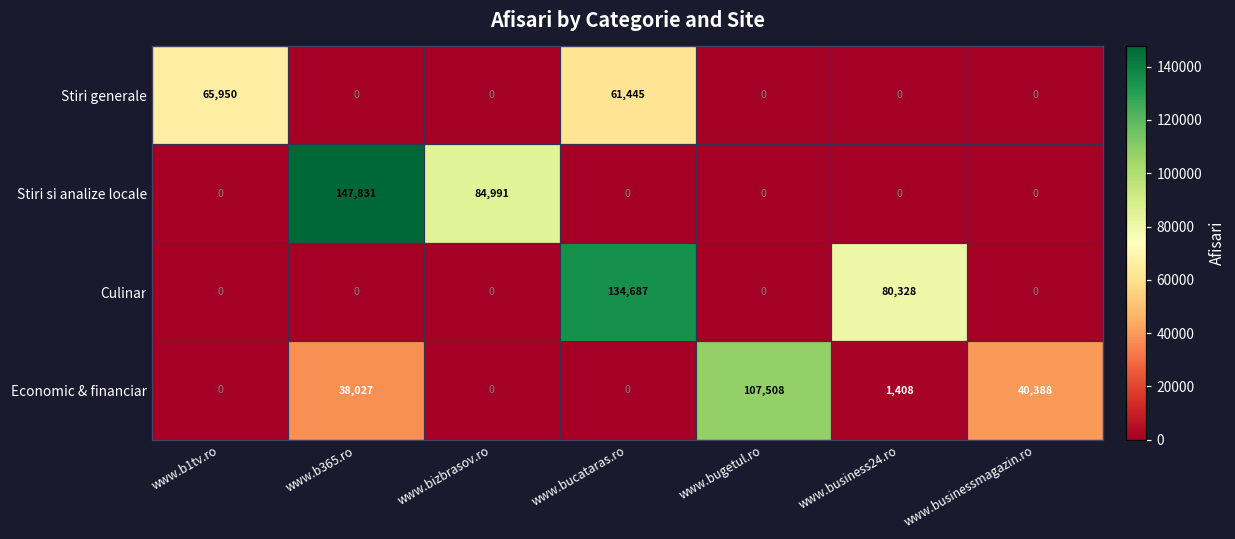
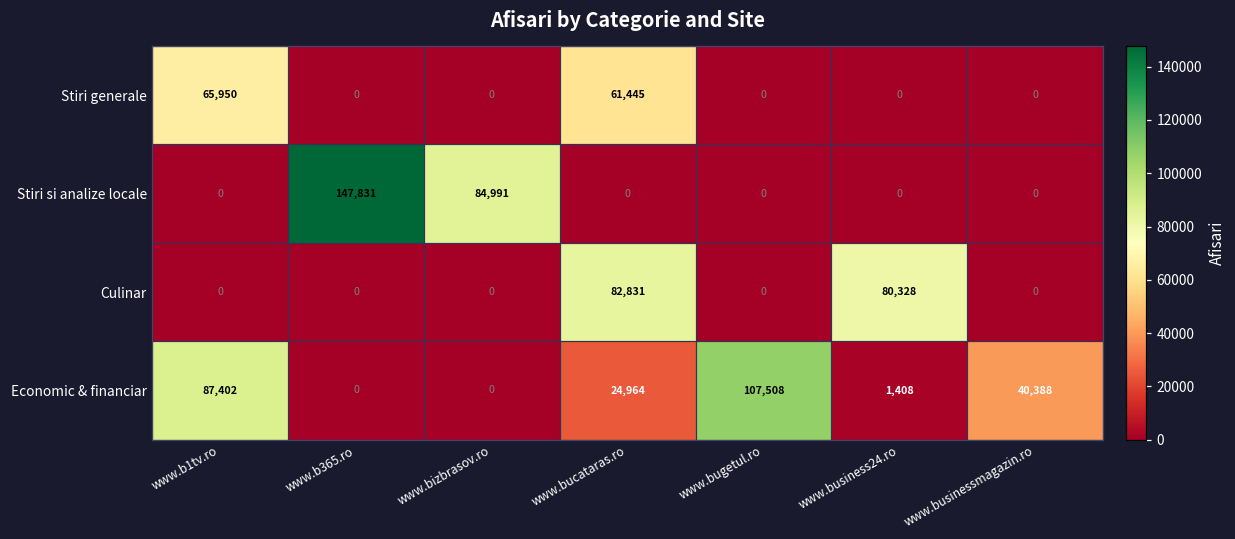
Culinar, www.bucataras.ro: 134,687 -> 82,831
Economic & financiar, www.b1tv.ro: 0 -> 87,402
Economic & financiar, www.b365.ro: 38,027 -> 0
Economic & financiar, www.bucataras.ro: 0 -> 24,964
